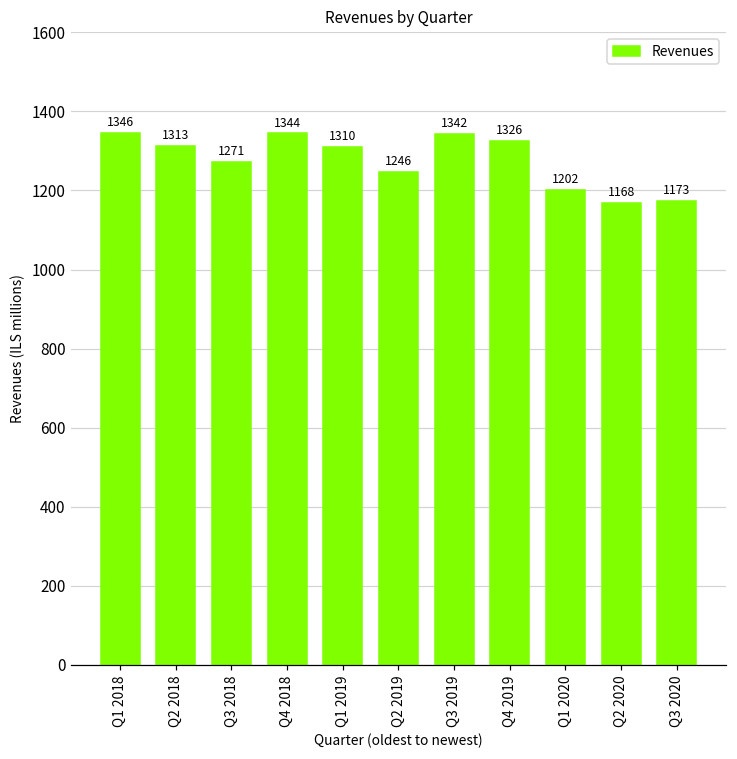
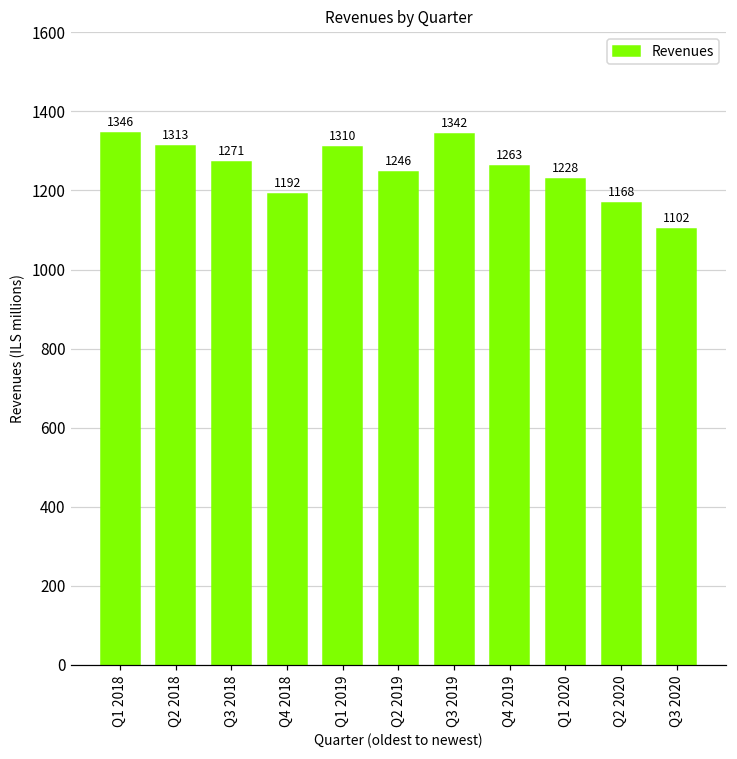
Q4 2018: 1344 -> 1192
Q4 2019: 1326 -> 1263
Q1 2020: 1202 -> 1228
Q3 2020: 1173 -> 1102
